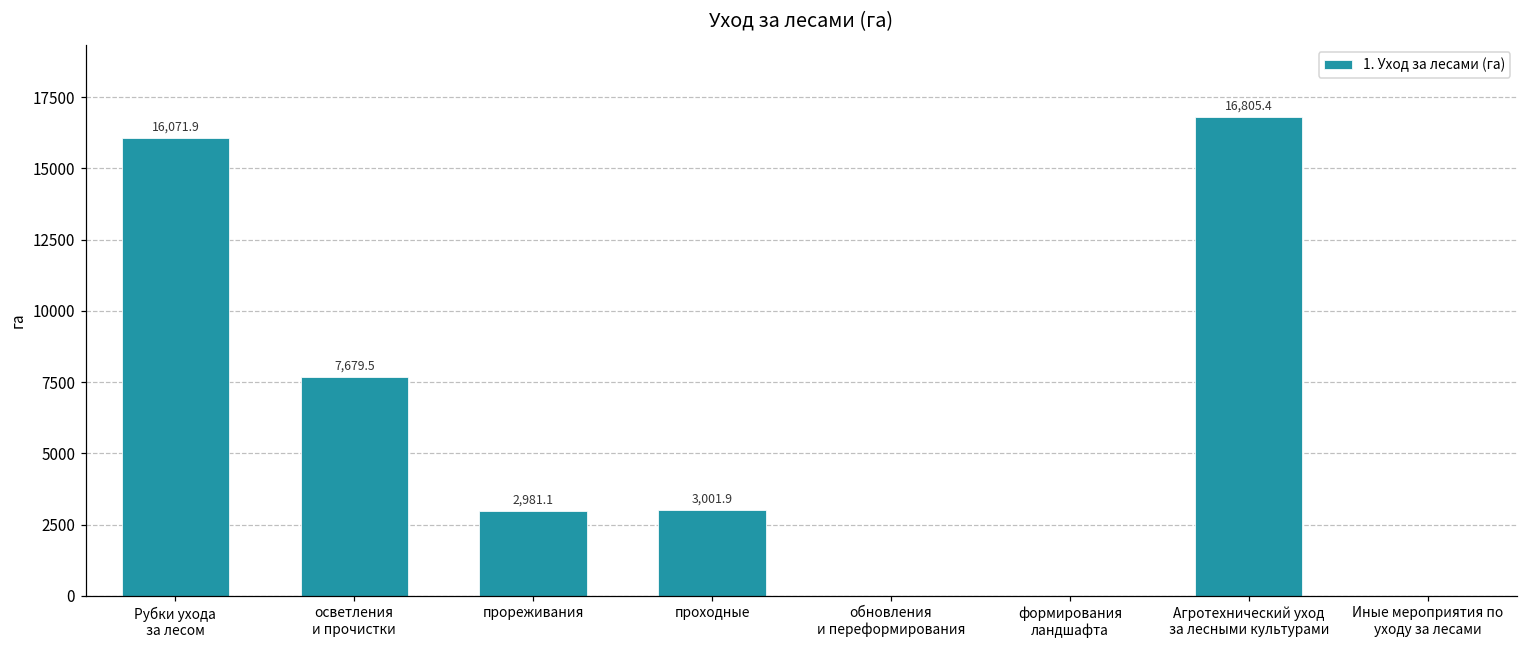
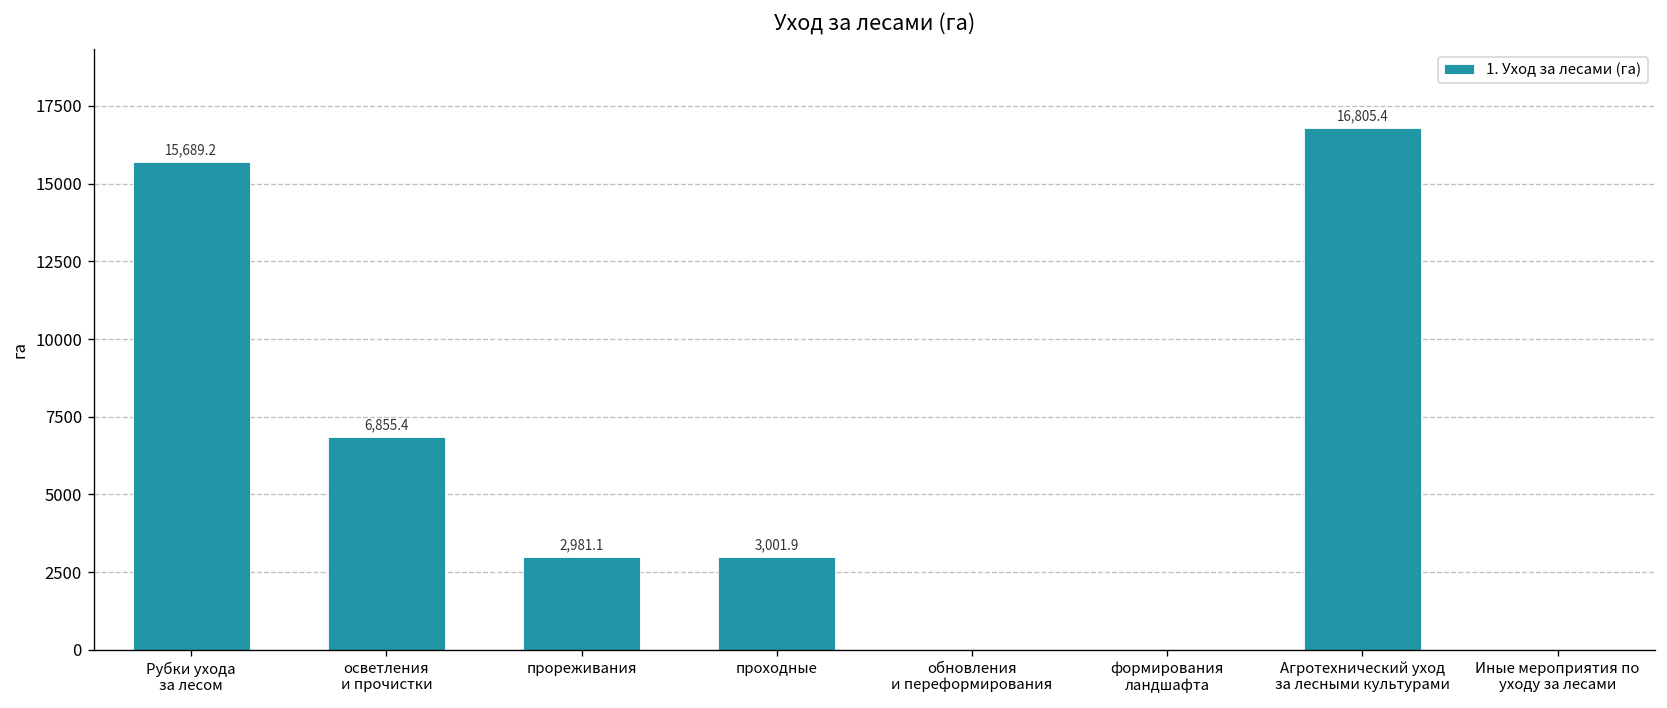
Рубки ухода за лесом: 16,071.9 -> 15,689.2
осветления и прочистки: 7,679.5 -> 6,855.4
